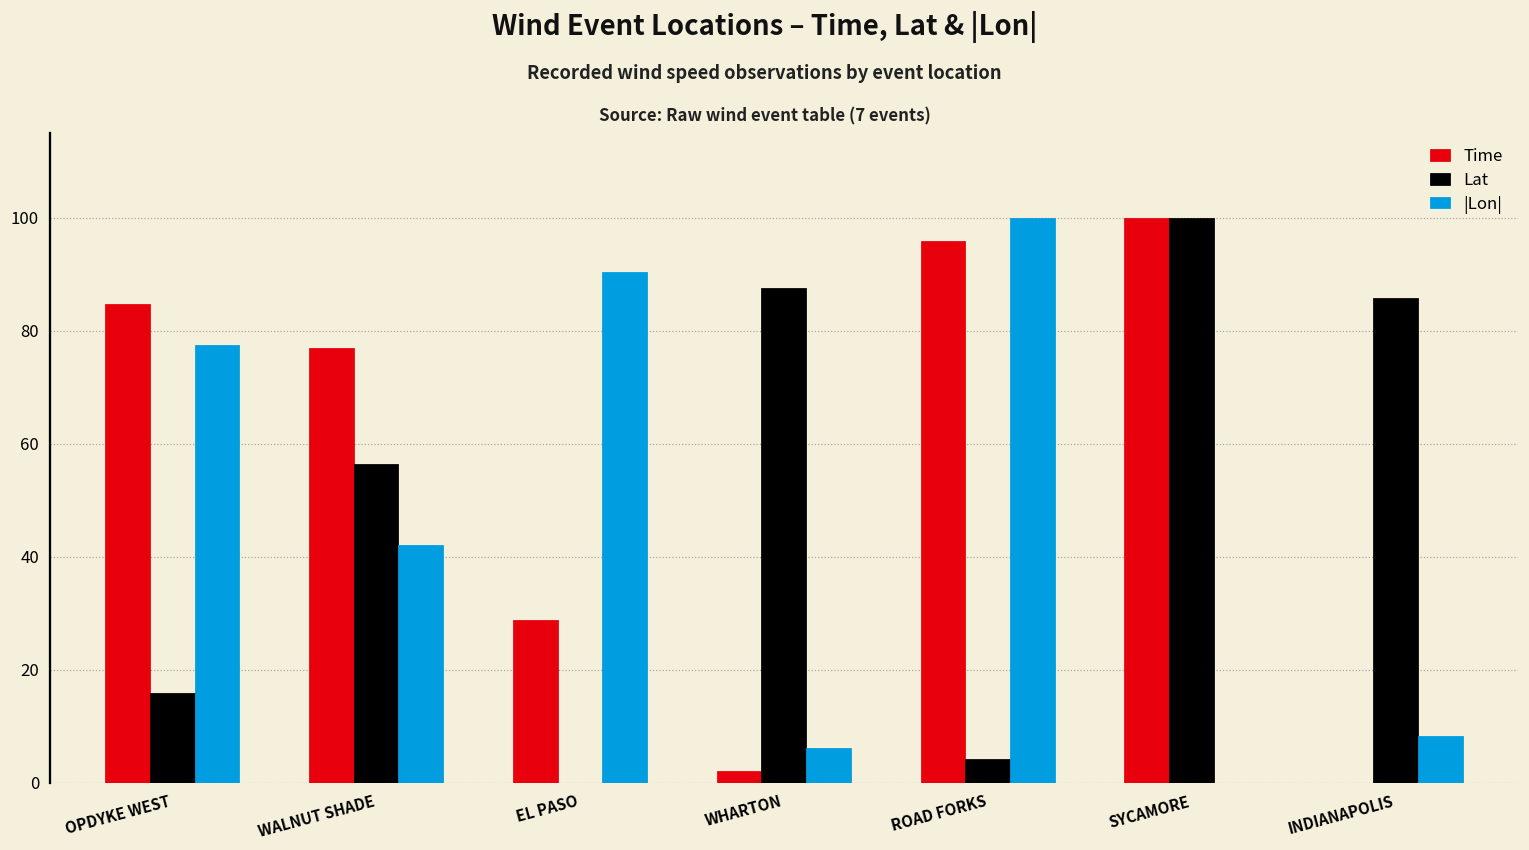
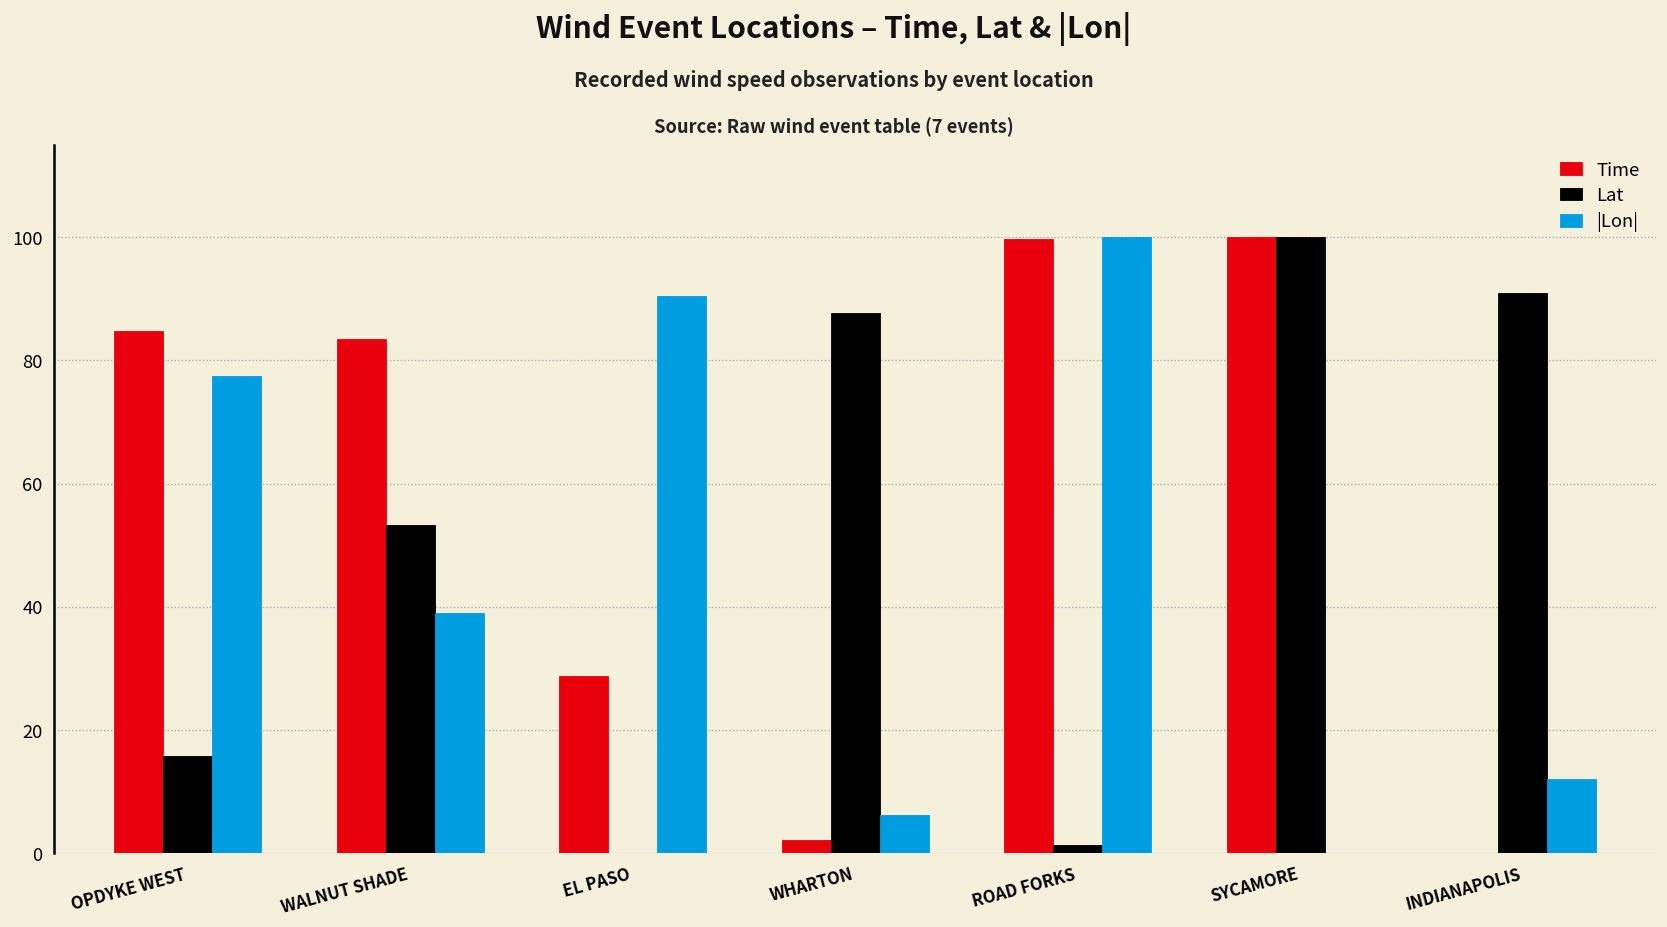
Time, WALNUT SHADE: 77 -> 84
Lat, WALNUT SHADE: 56 -> 53
|Lon|, WALNUT SHADE: 42 -> 39
Time, ROAD FORKS: 96 -> 100
Lat, ROAD FORKS: 4 -> 1
Lat, INDIANAPOLIS: 86 -> 91
|Lon|, INDIANAPOLIS: 8 -> 12
